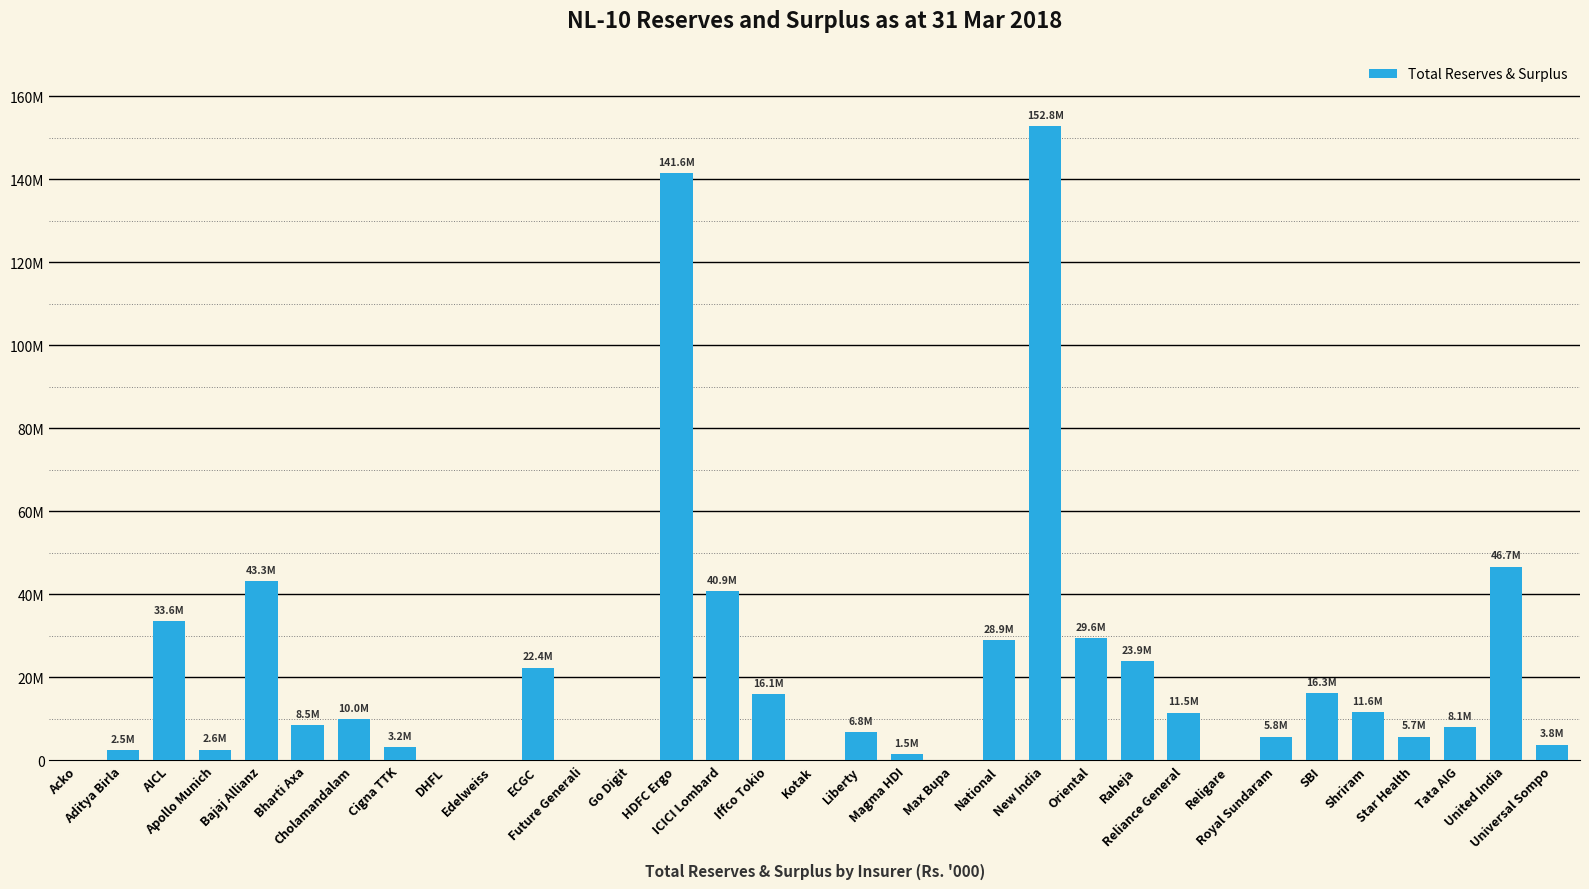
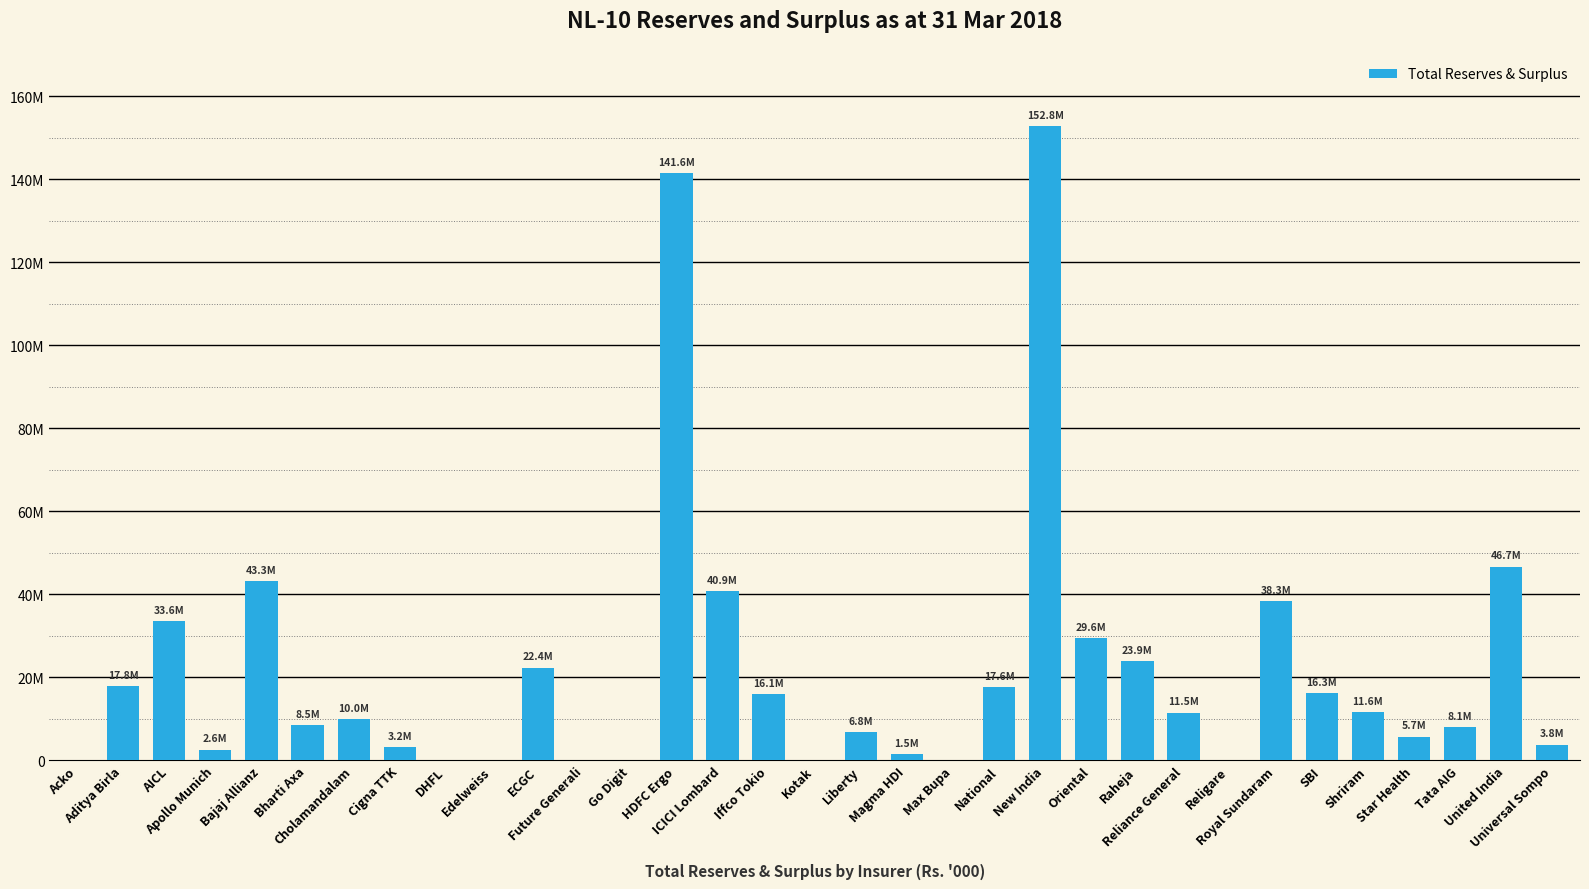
Aditya Birla: 2.5M -> 17.8M
National: 28.9M -> 17.6M
Royal Sundaram: 5.8M -> 38.3M
